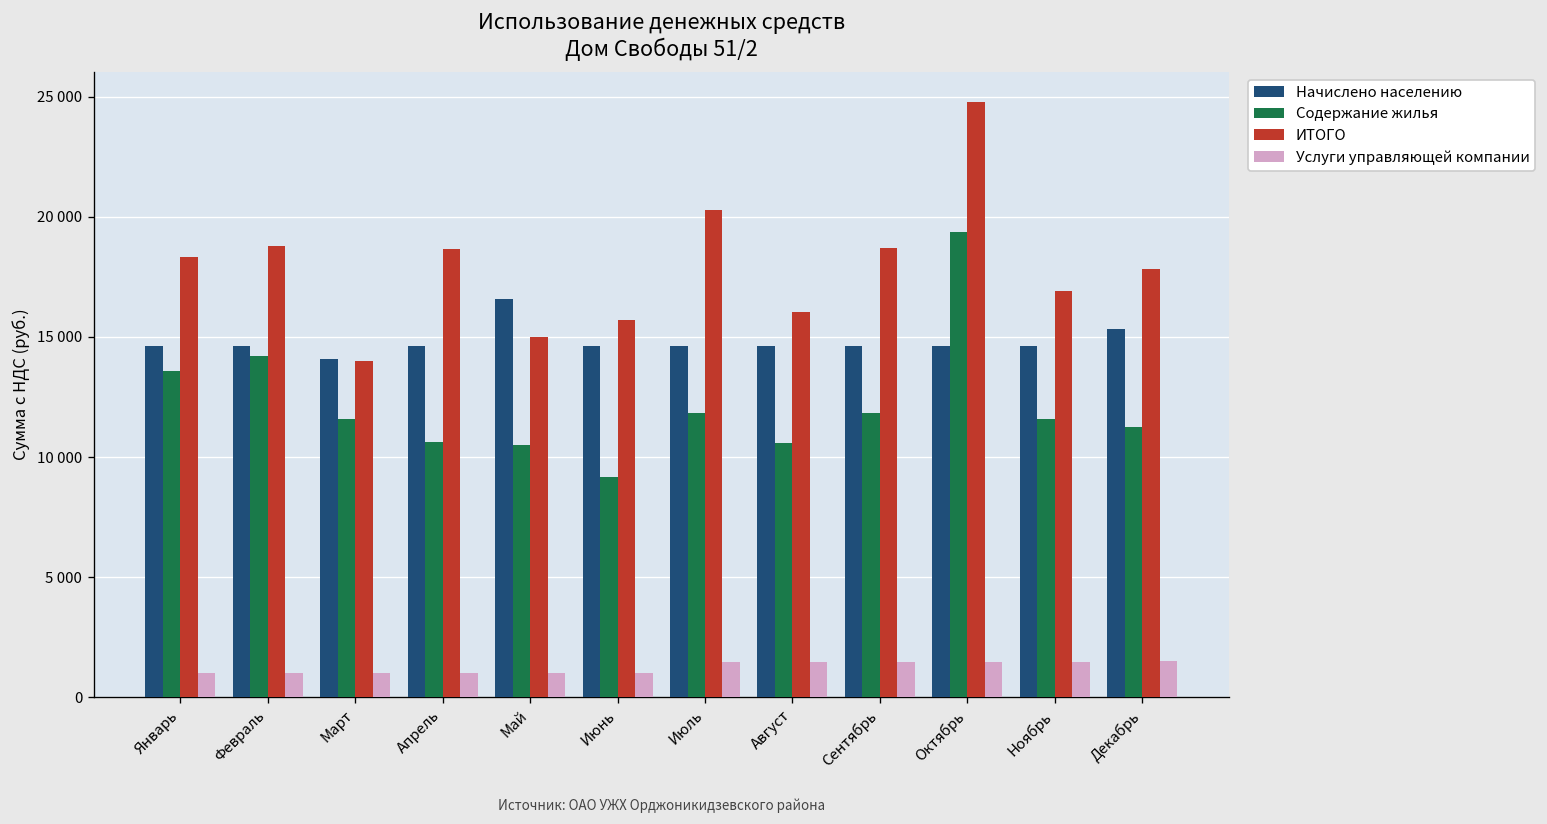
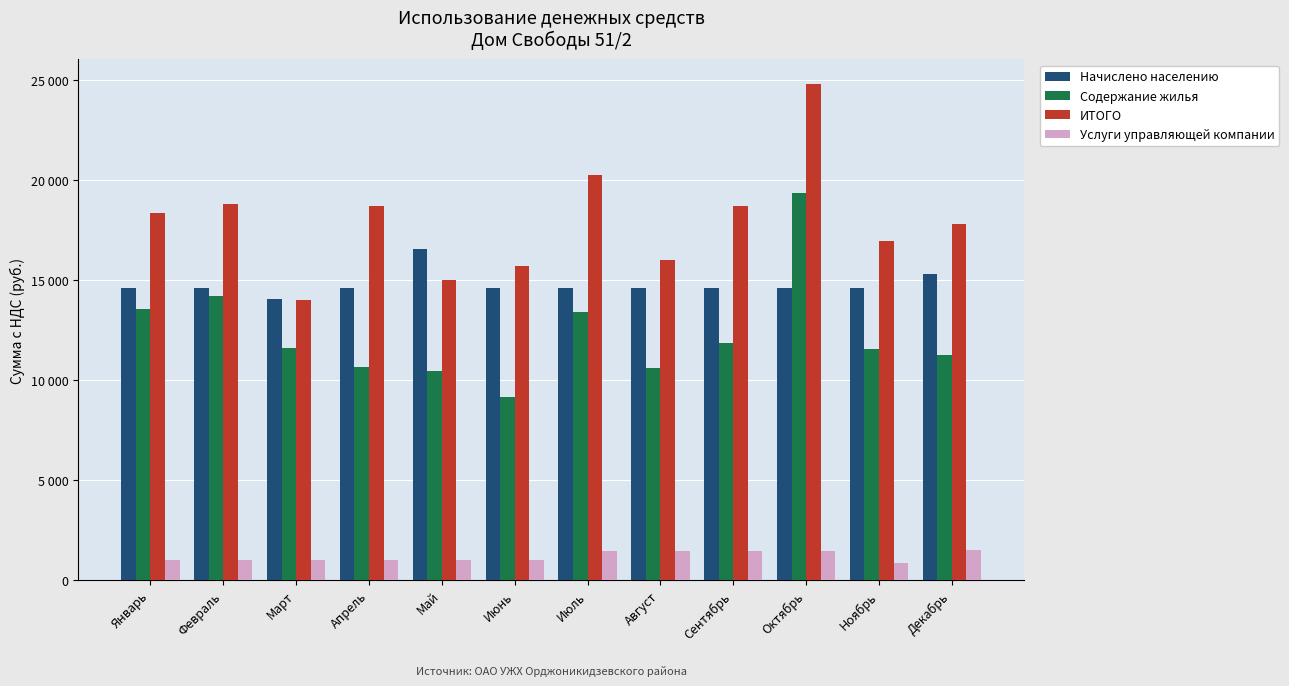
Содержание жилья, Июль: 11800 -> 13400
Услуги управляющей компании, Ноябрь: 1400 -> 800
